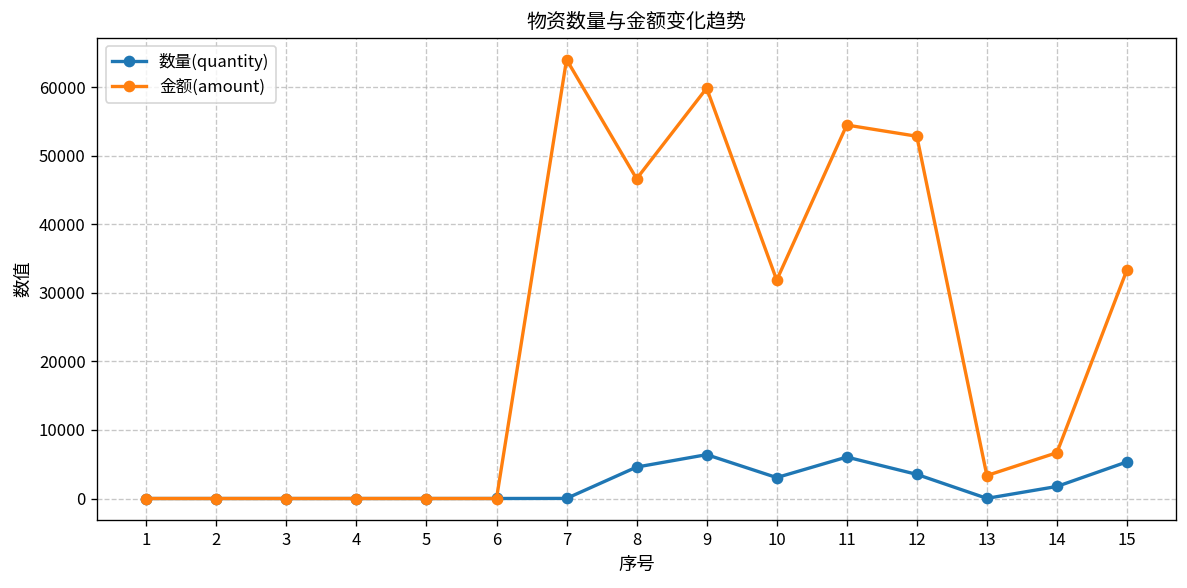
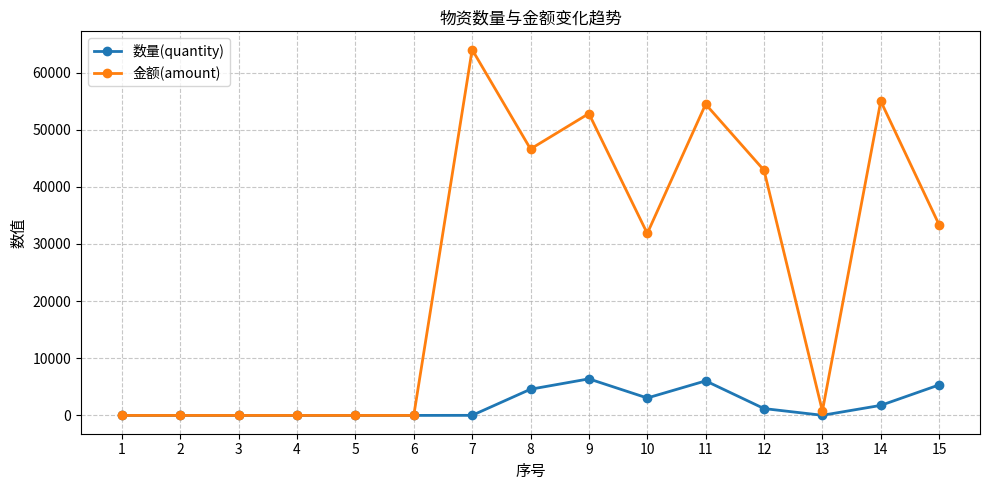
金额(amount), 9: 60000 -> 53000
数量(quantity), 12: 4000 -> 1000
金额(amount), 12: 53000 -> 43000
金额(amount), 13: 3000 -> 1000
金额(amount), 14: 7000 -> 55000
